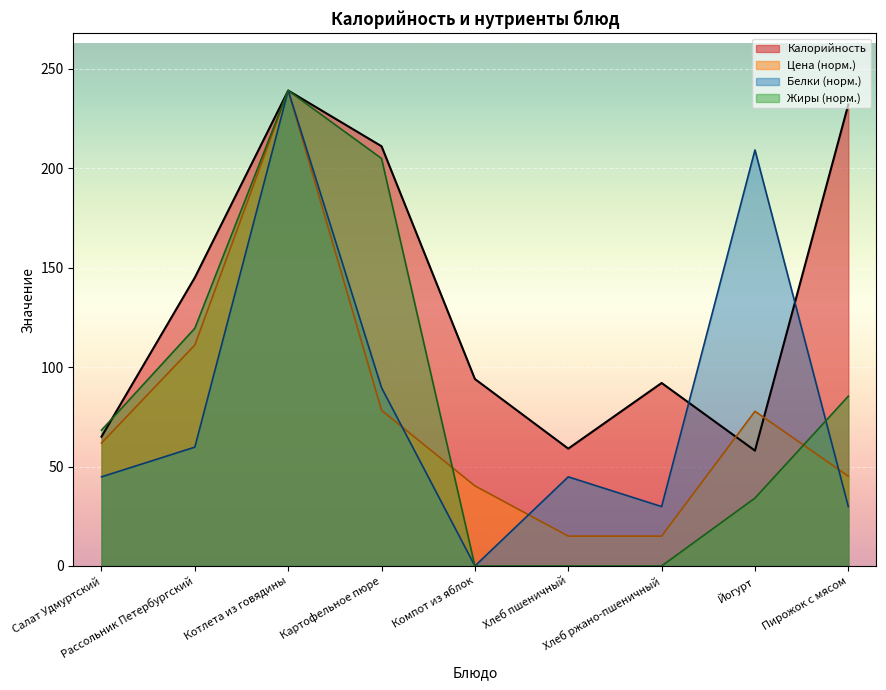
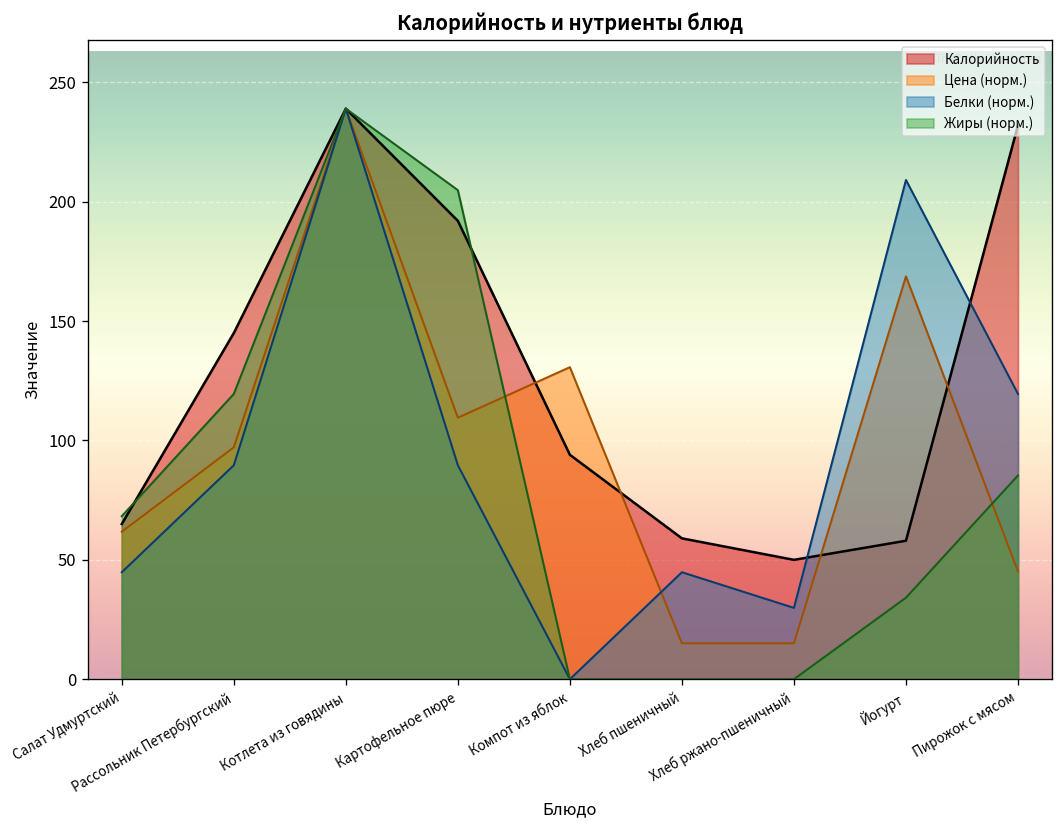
Цена (норм.), Рассольник Петербургский: 111 -> 97
Белки (норм.), Рассольник Петербургский: 60 -> 90
Калорийность, Картофельное пюре: 211 -> 192
Цена (норм.), Картофельное пюре: 78 -> 110
Цена (норм.), Компот из яблок: 40 -> 131
Калорийность, Хлеб ржано-пшеничный: 92 -> 50
Цена (норм.), Йогурт: 78 -> 169
Белки (норм.), Пирожок с мясом: 30 -> 120
